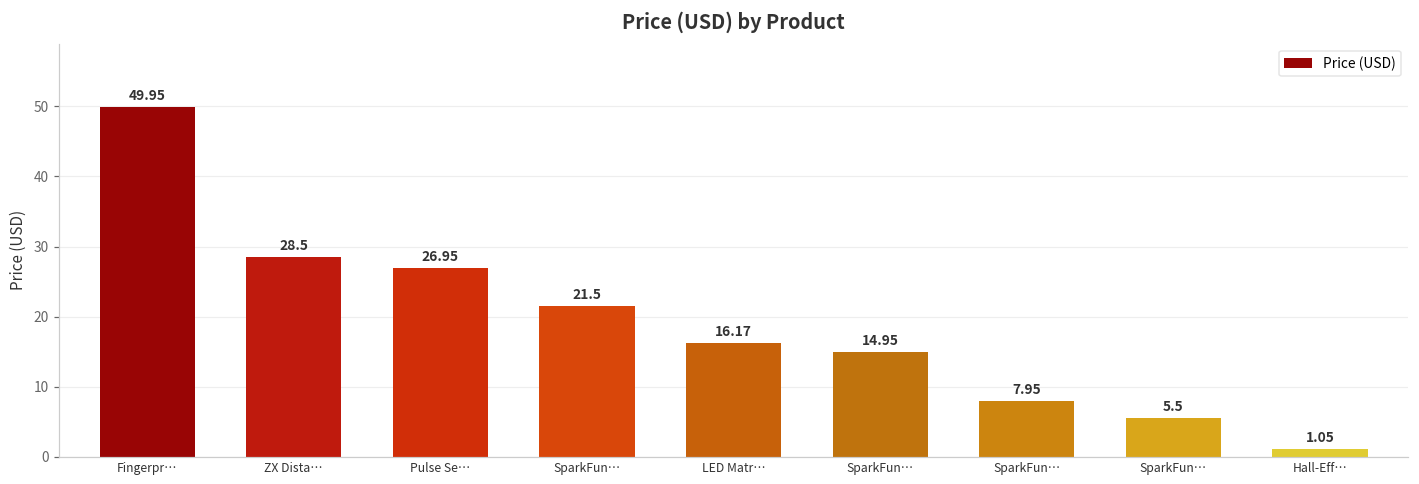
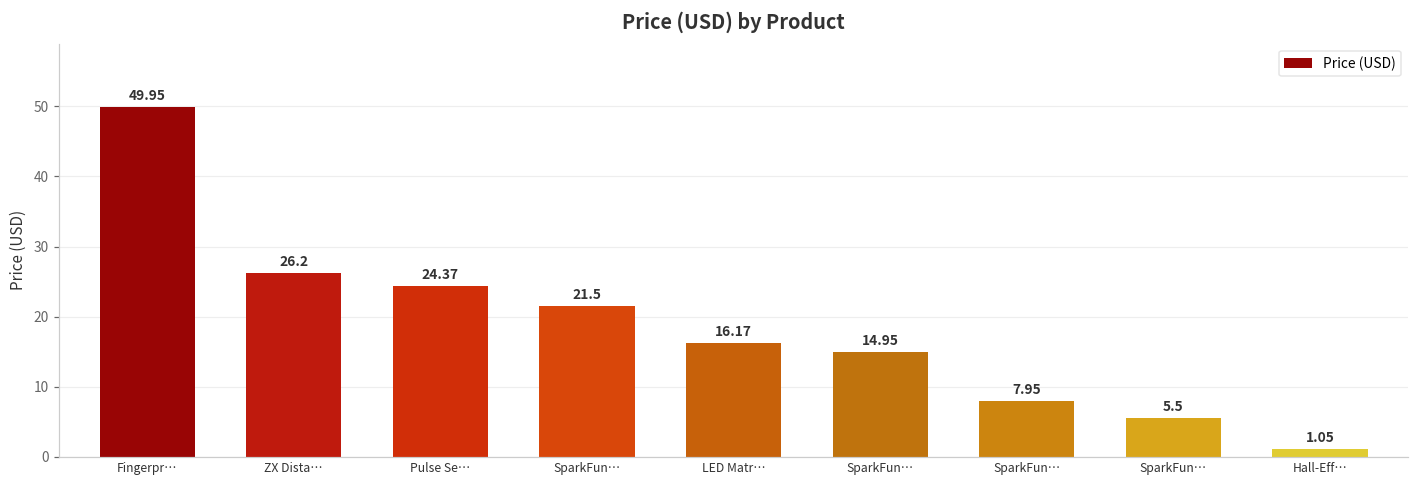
ZX Dista…: 28.5 -> 26.2
Pulse Se…: 26.95 -> 24.37
